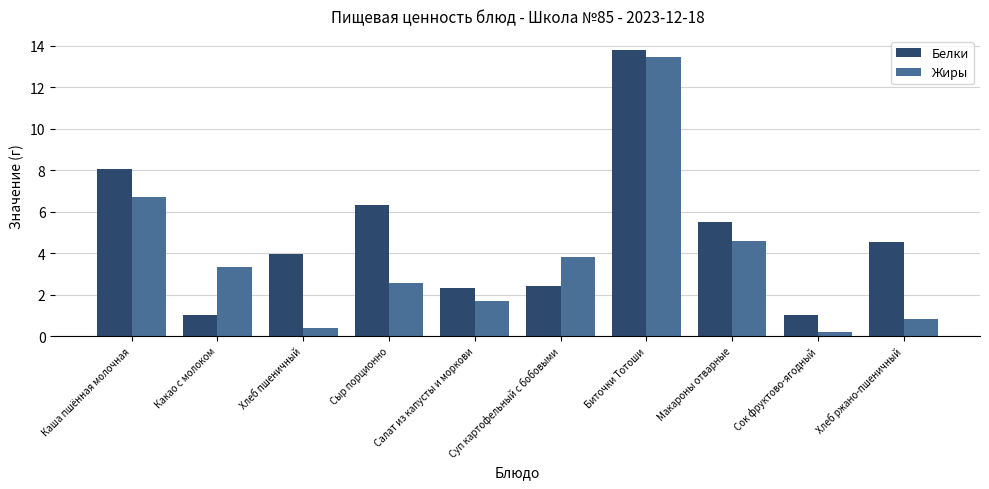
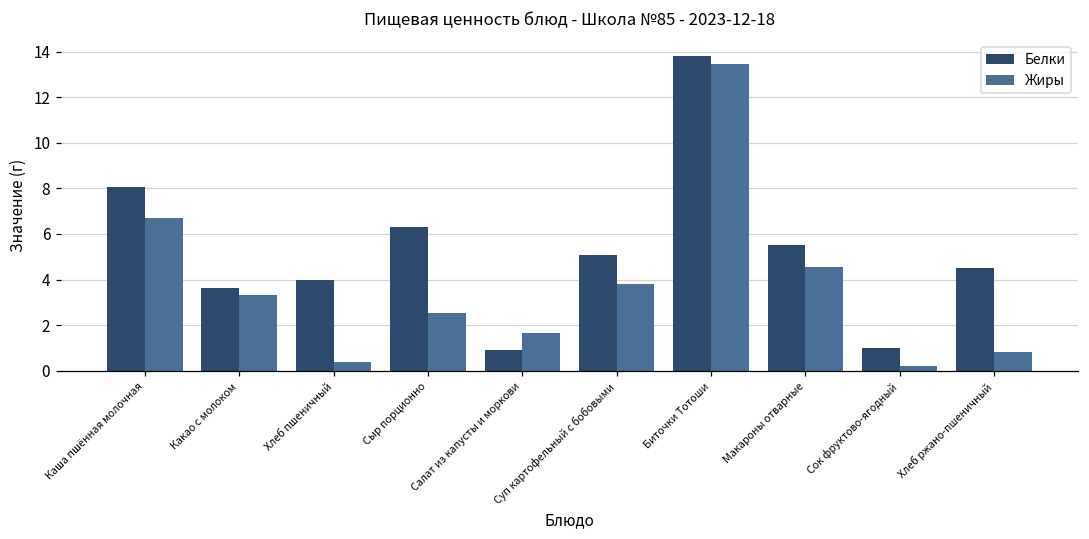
Белки, Какао с молоком: 1.0 -> 3.6
Белки, Салат из капусты и моркови: 2.3 -> 0.9
Белки, Суп картофельный с бобовыми: 2.4 -> 5.1
